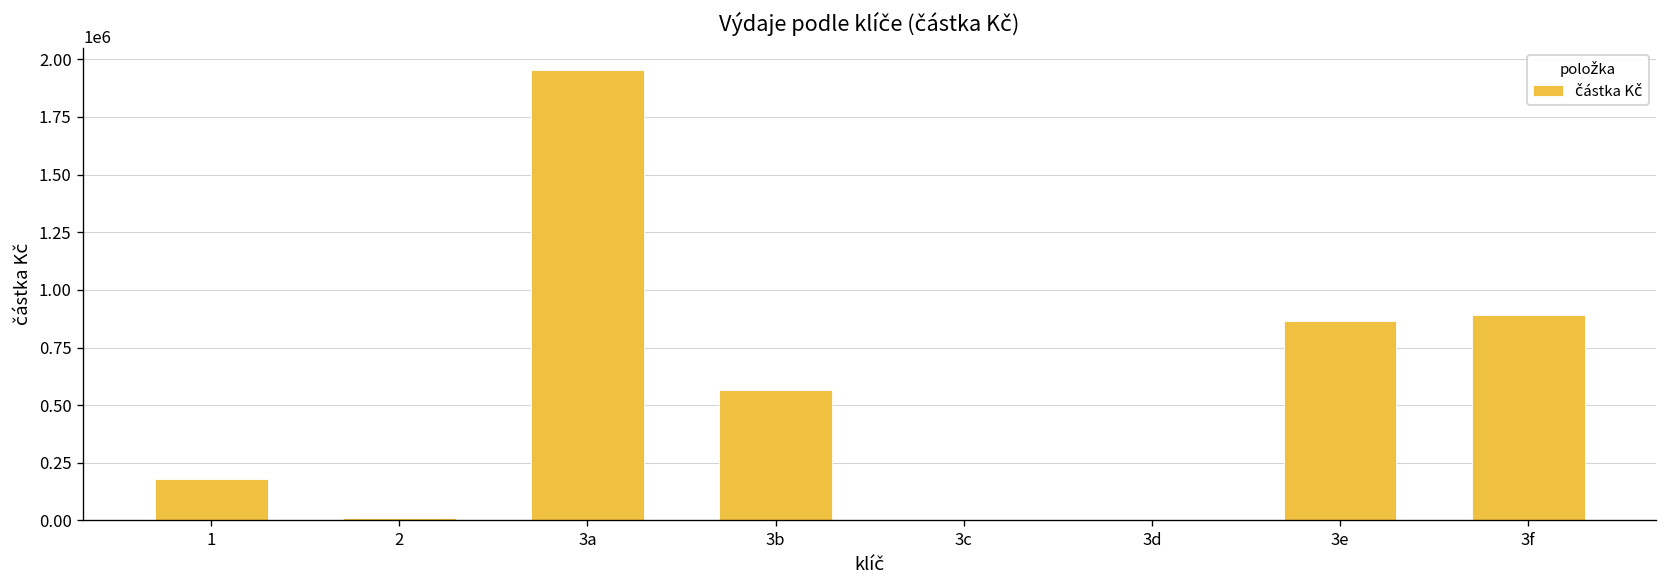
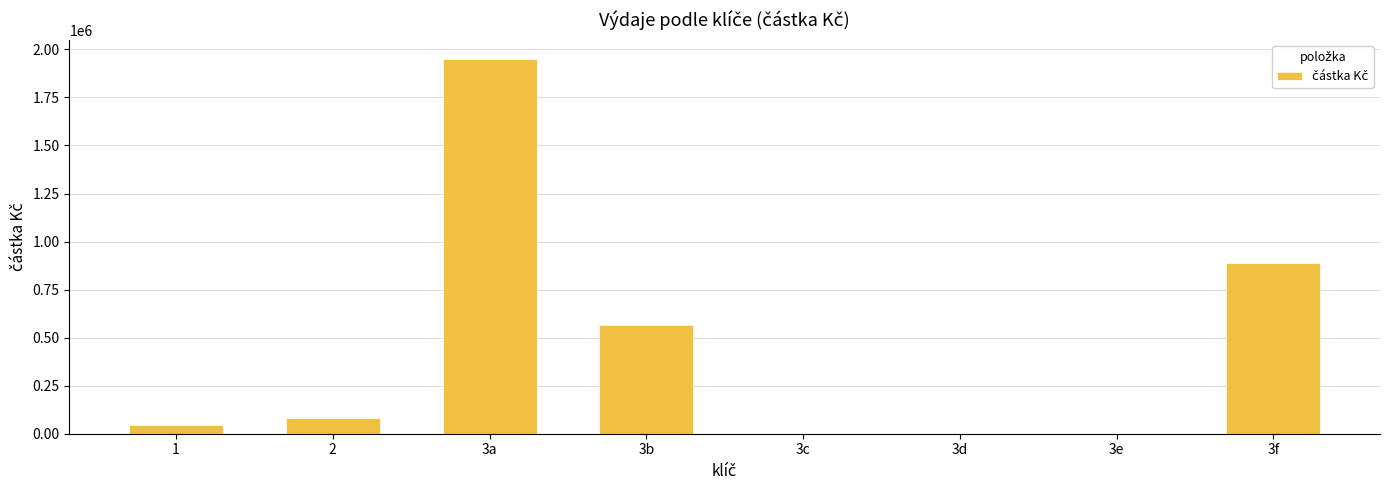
1: 180000 -> 50000
2: 10000 -> 80000
3e: 870000 -> 0
